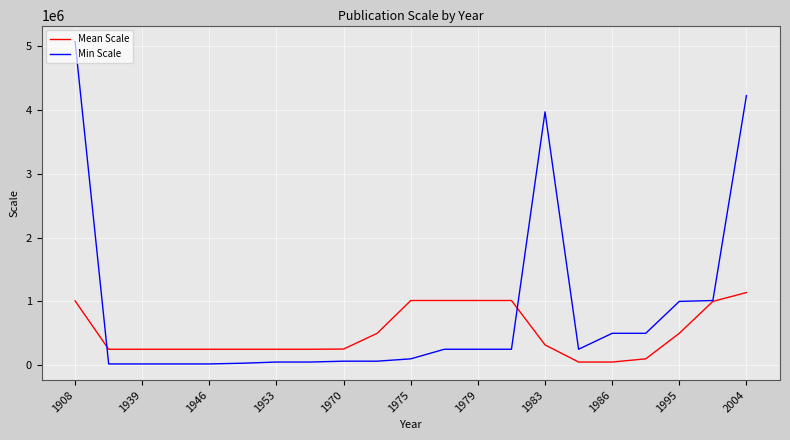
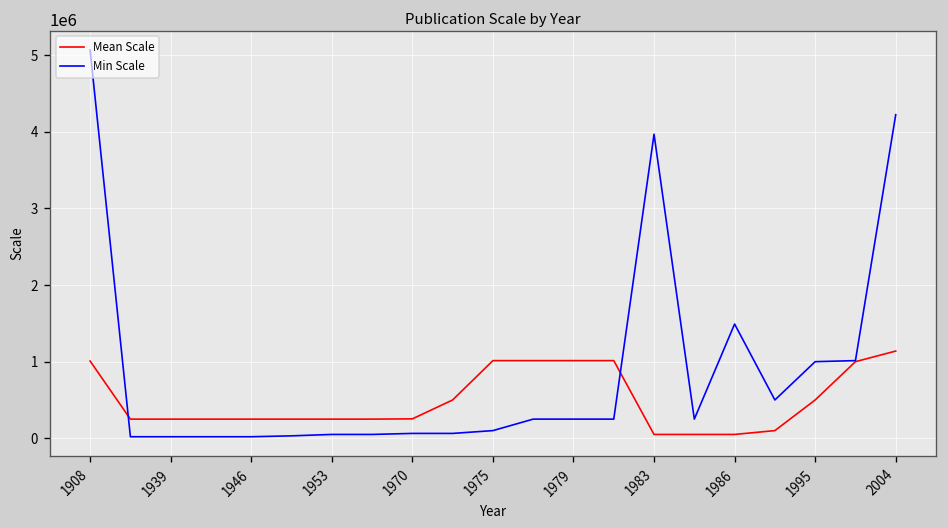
Mean Scale, 1983: 300000 -> 100000
Min Scale, 1986: 500000 -> 1500000
